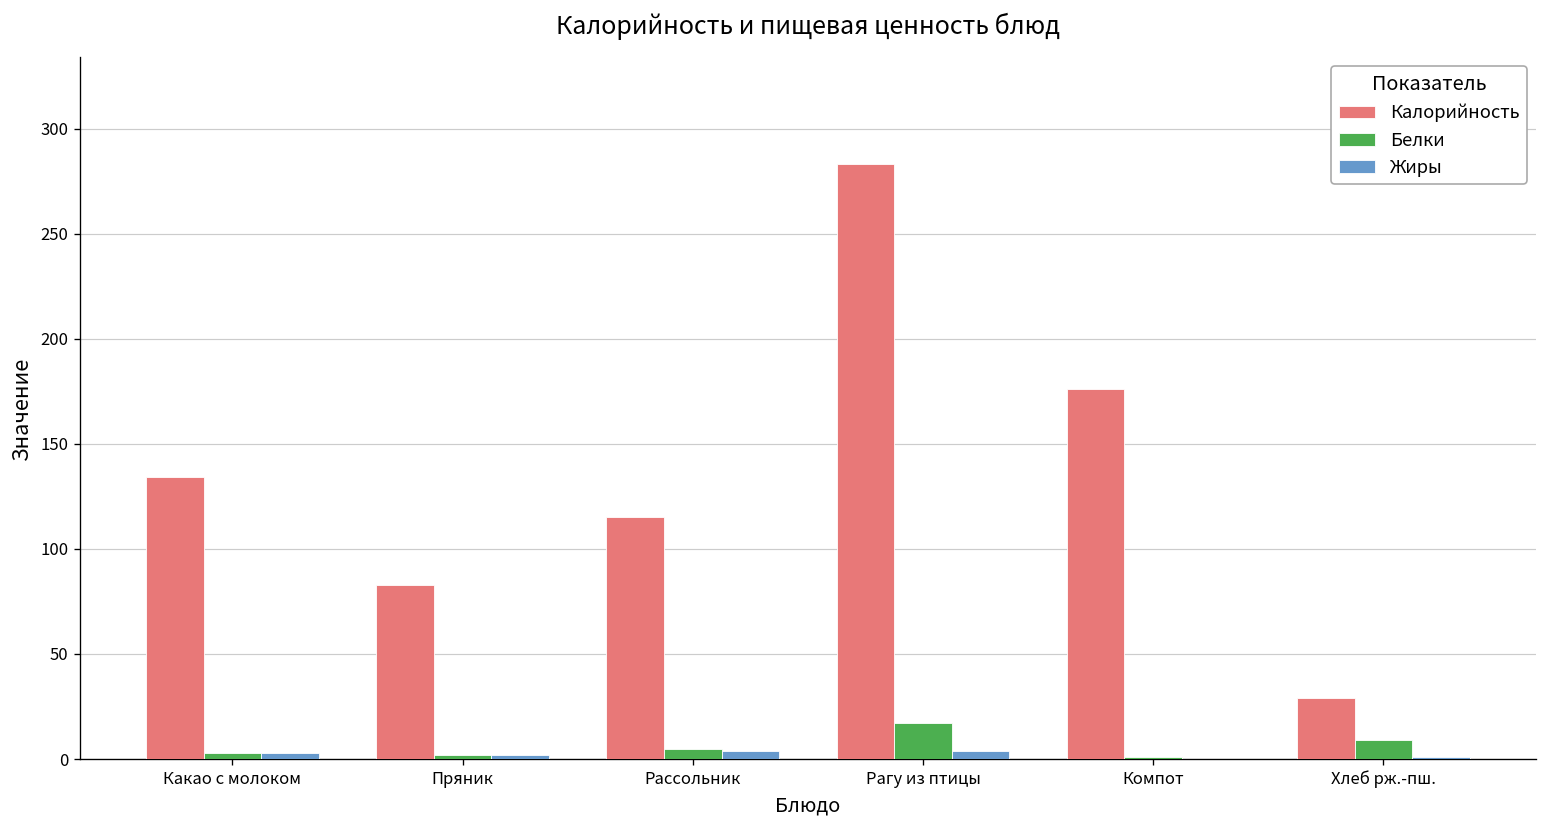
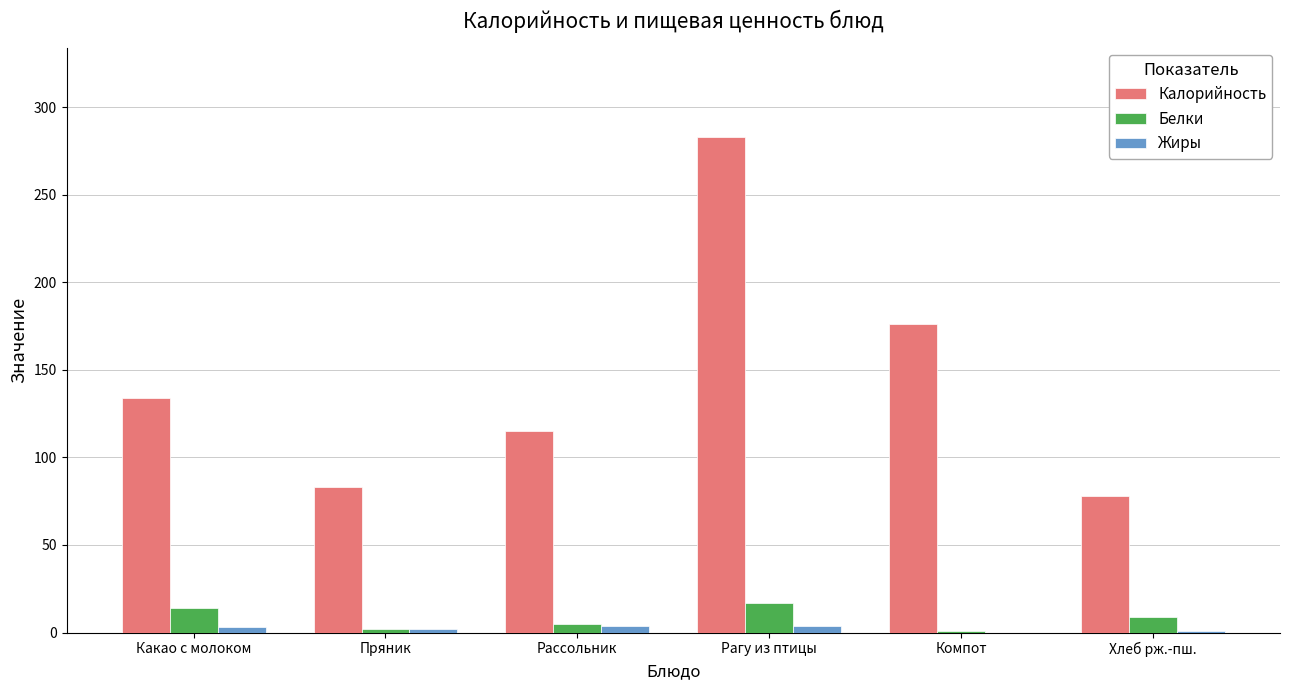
Белки, Какао с молоком: 3 -> 14
Калорийность, Хлеб рж.-пш.: 29 -> 78
